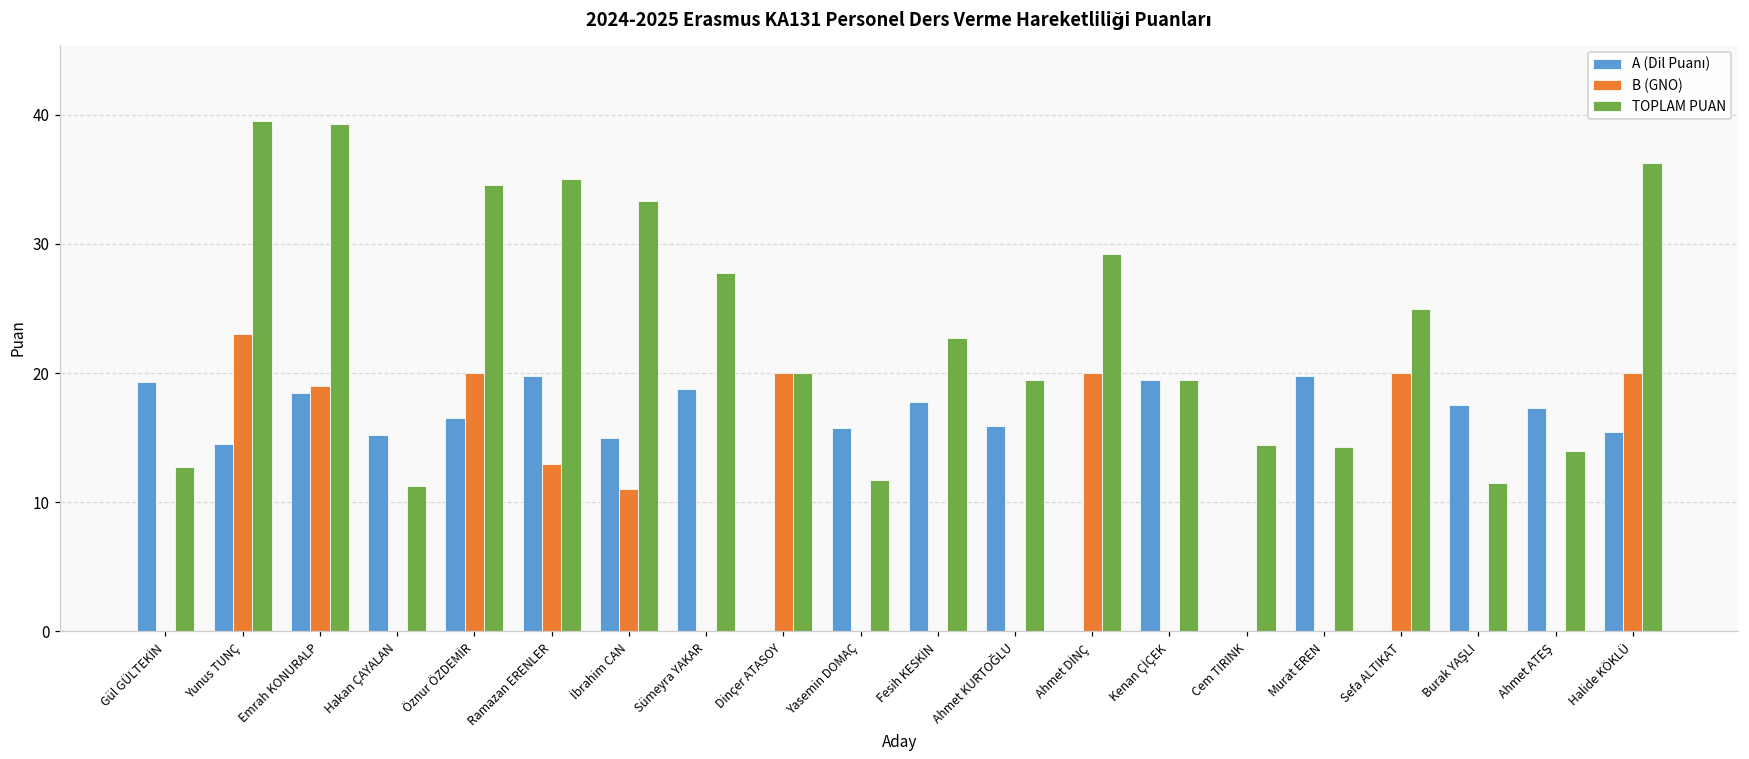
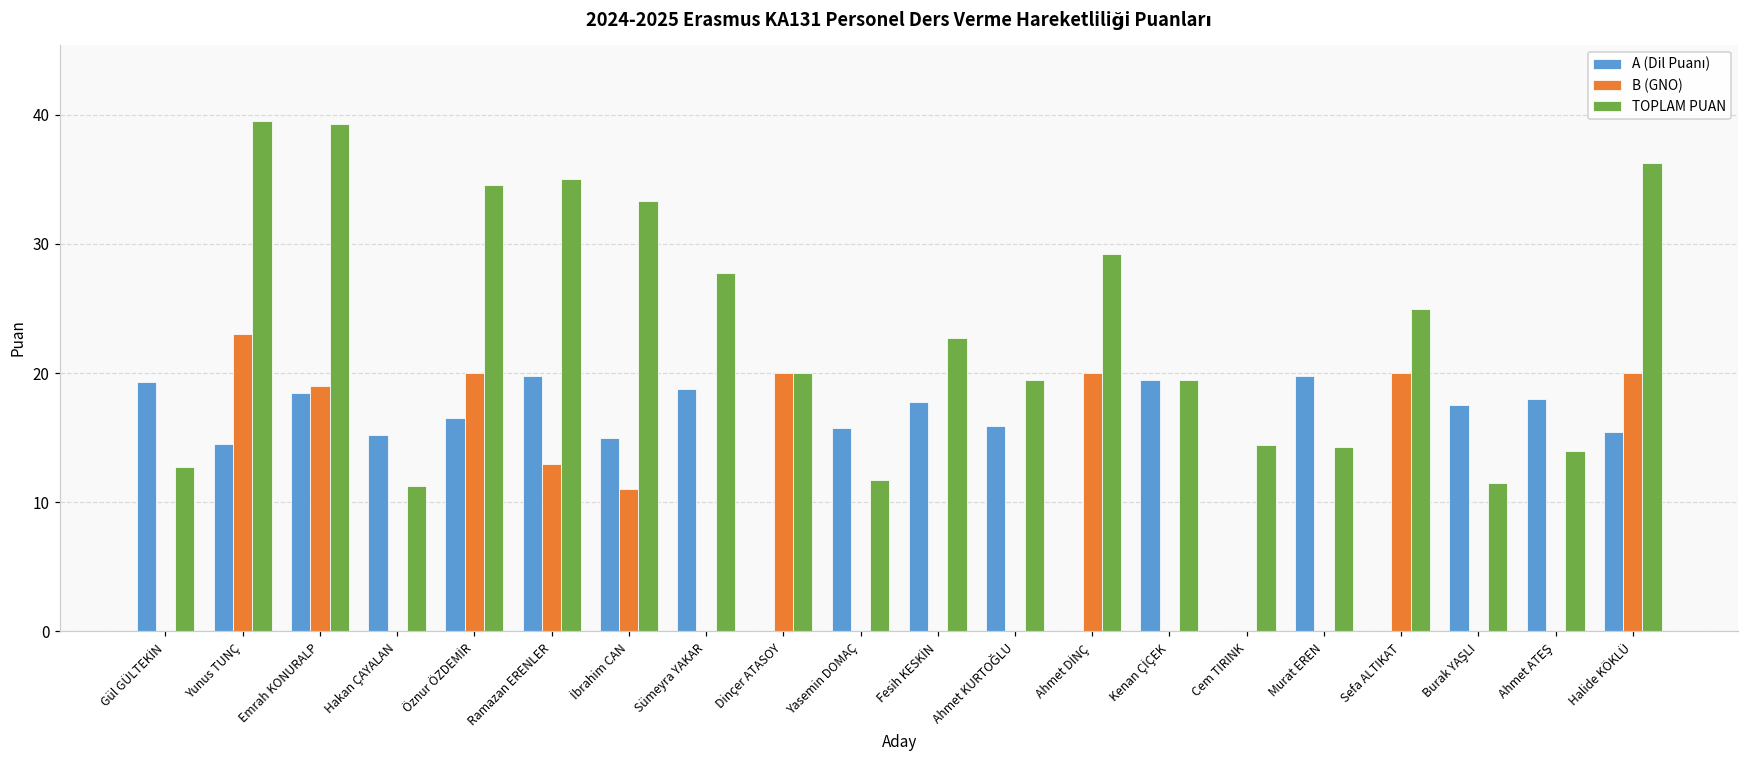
A (Dil Puanı), Ahmet ATEŞ: 17.3 -> 18.0
